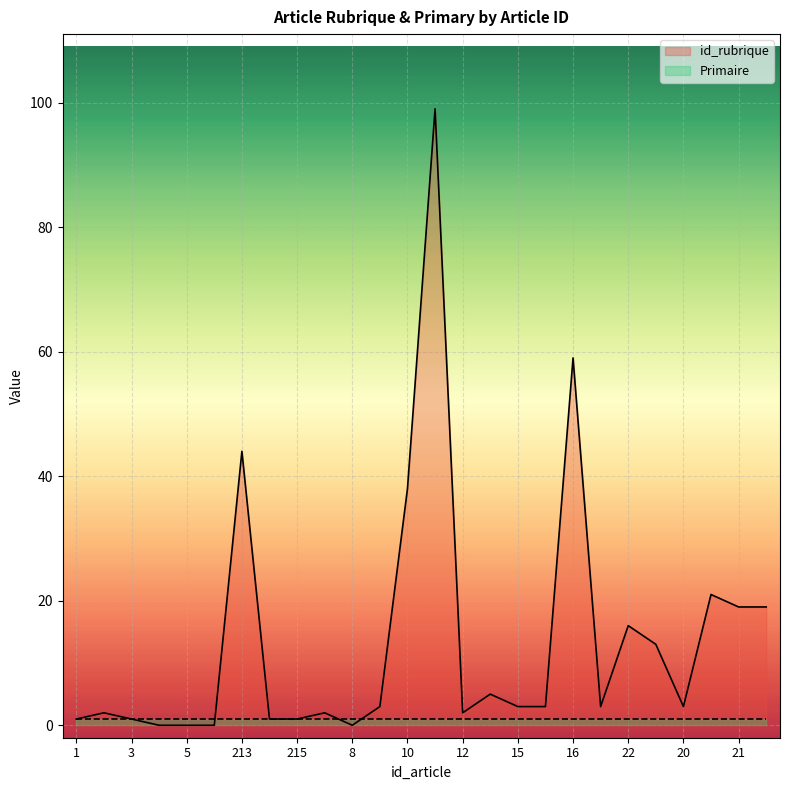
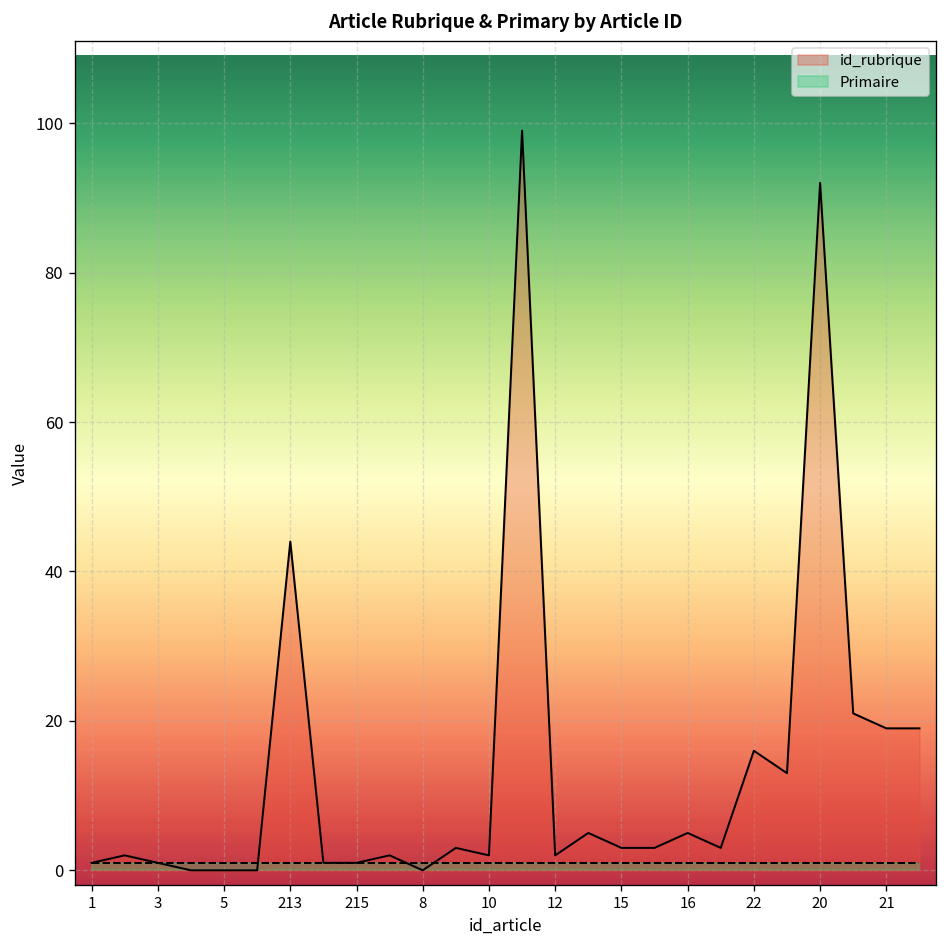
id_rubrique, 10: 38 -> 2
id_rubrique, 16: 59 -> 5
id_rubrique, 20: 3 -> 92
